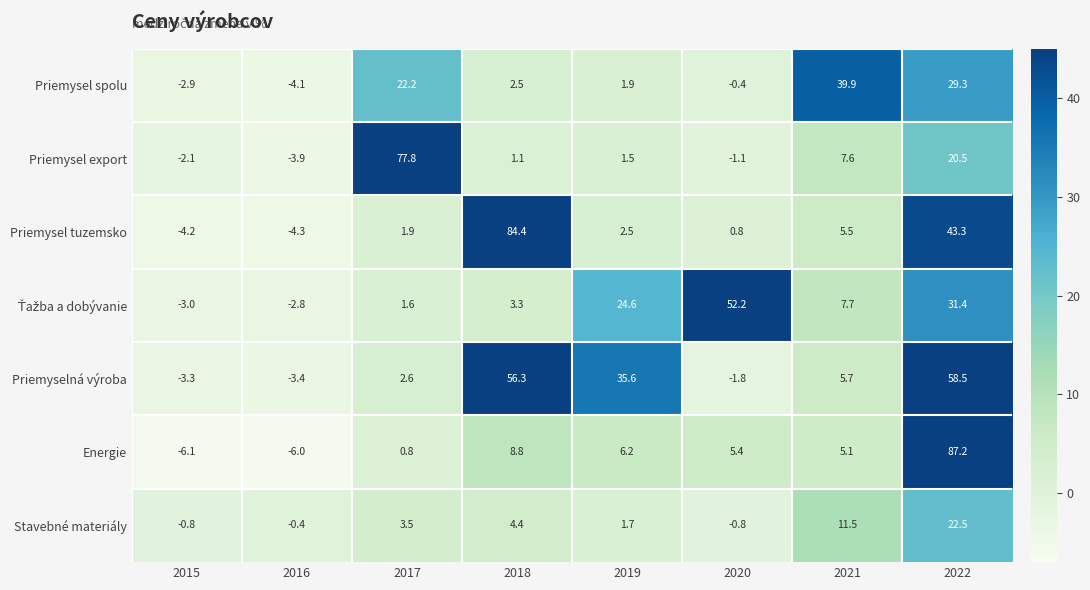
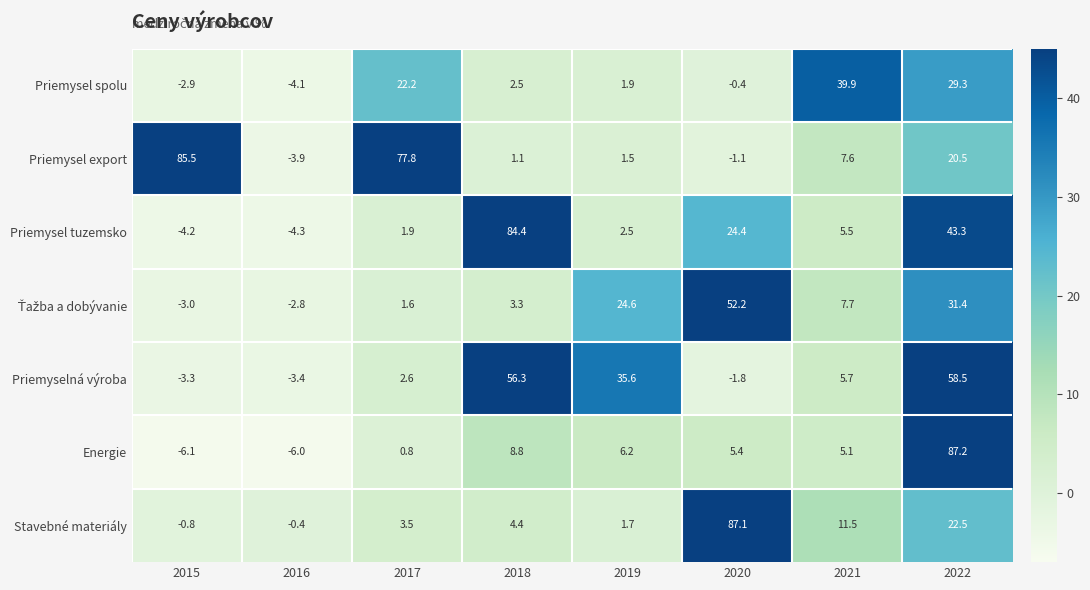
Priemysel export, 2015: -2.1 -> 85.5
Priemysel tuzemsko, 2020: 0.8 -> 24.4
Stavebné materiály, 2020: -0.8 -> 87.1
